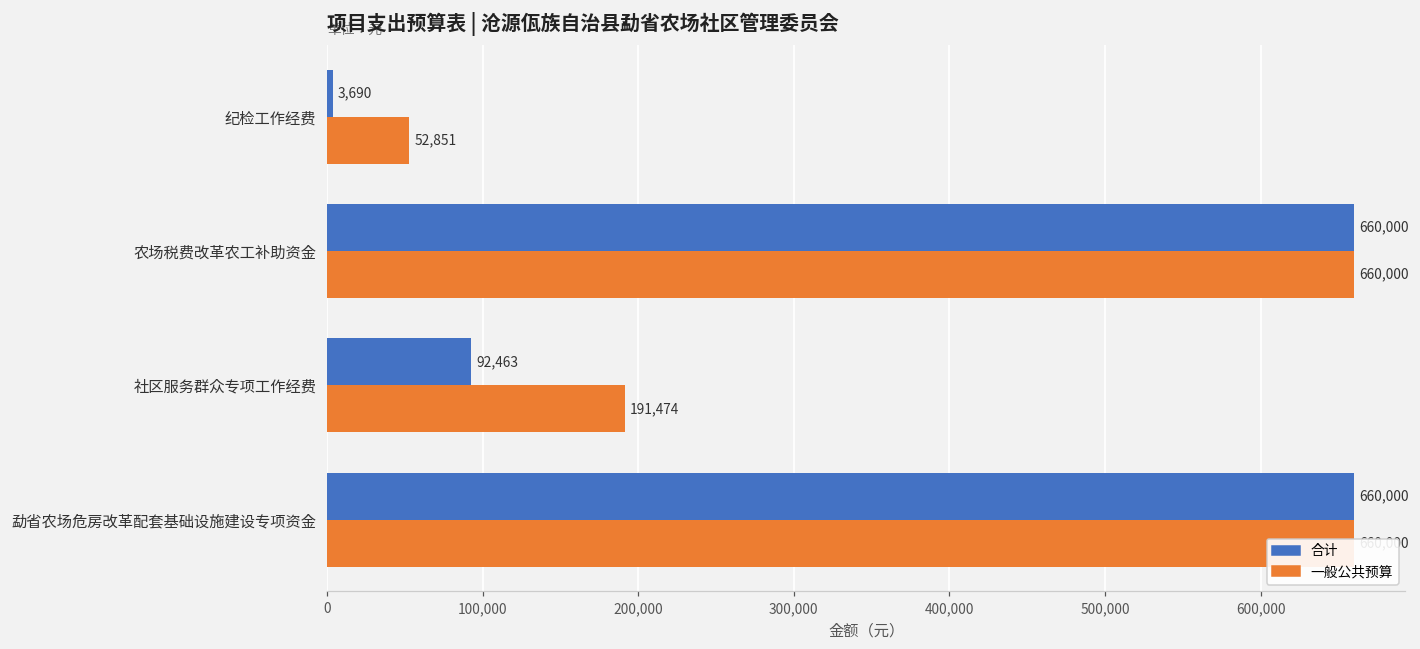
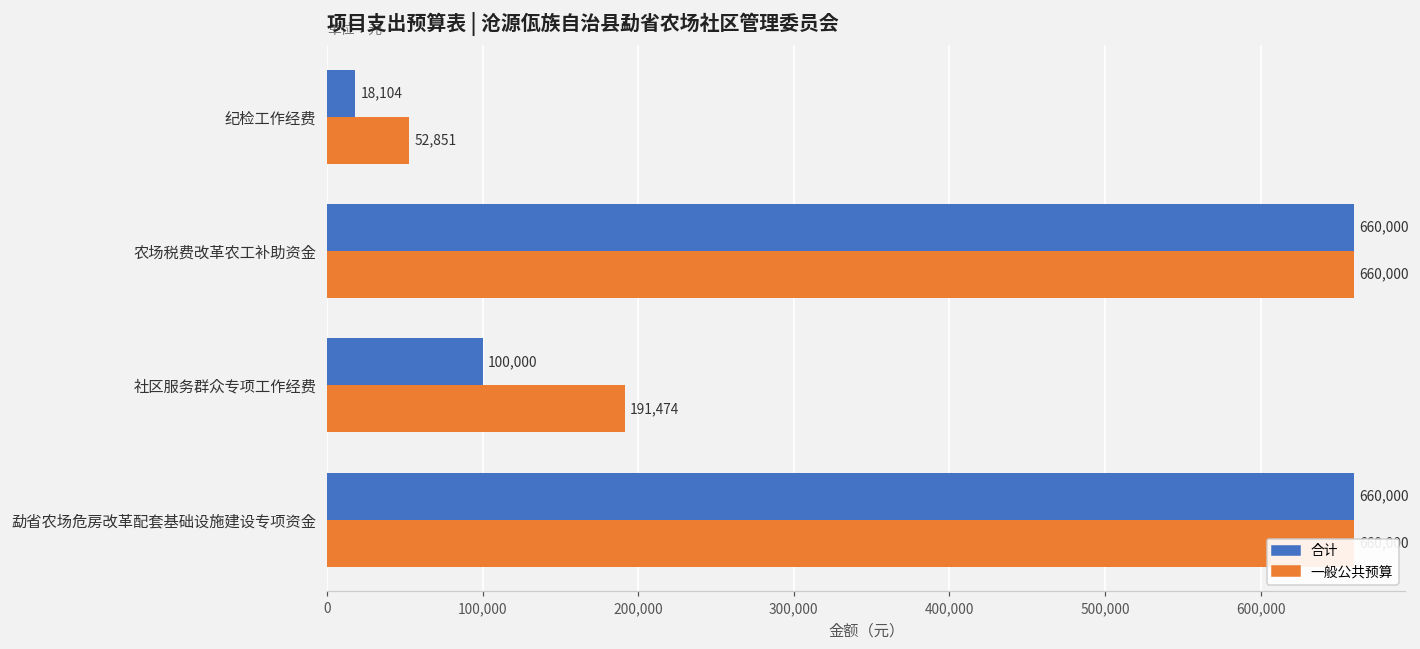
合计, 纪检工作经费: 3,690 -> 18,104
合计, 社区服务群众专项工作经费: 92,463 -> 100,000
